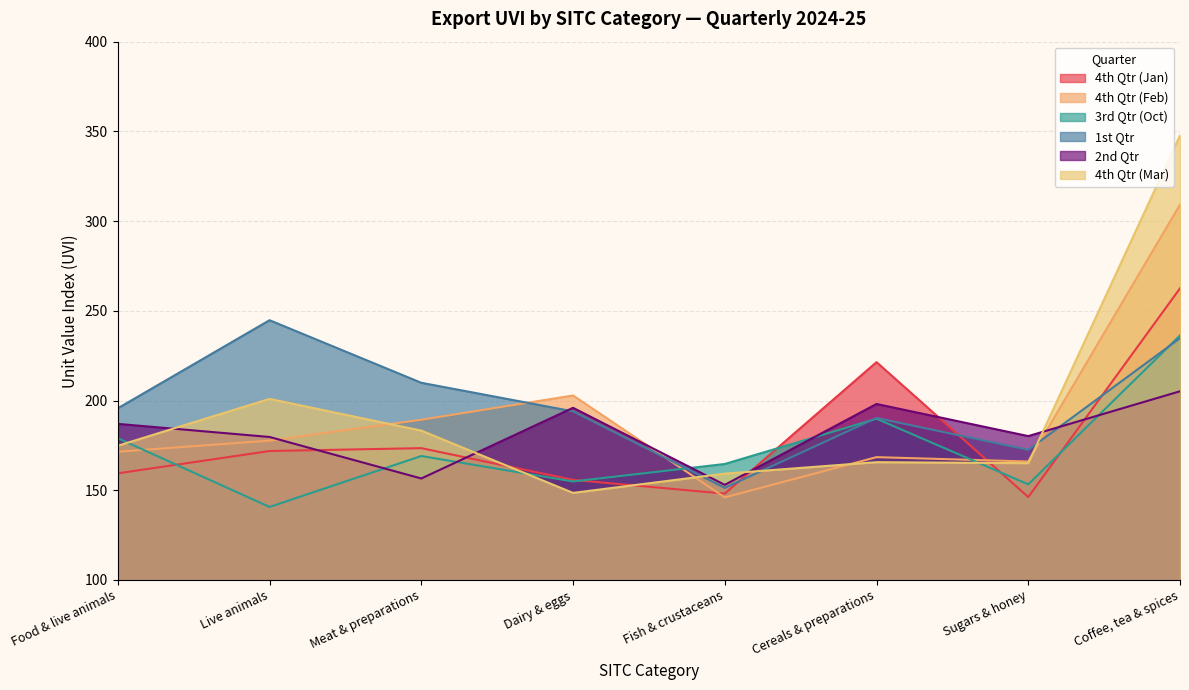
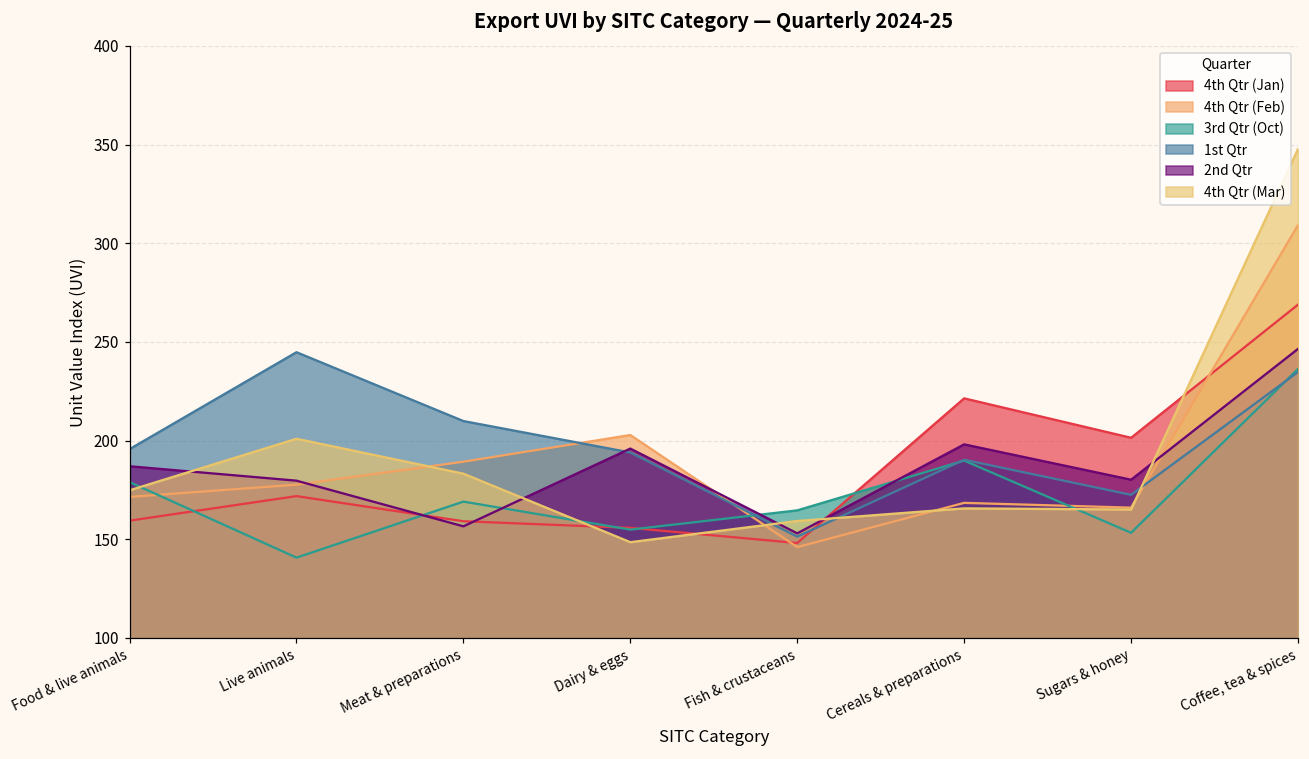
4th Qtr (Jan), Meat & preparations: 173 -> 159
4th Qtr (Jan), Sugars & honey: 146 -> 201
4th Qtr (Jan), Coffee, tea & spices: 263 -> 269
2nd Qtr, Coffee, tea & spices: 205 -> 246
